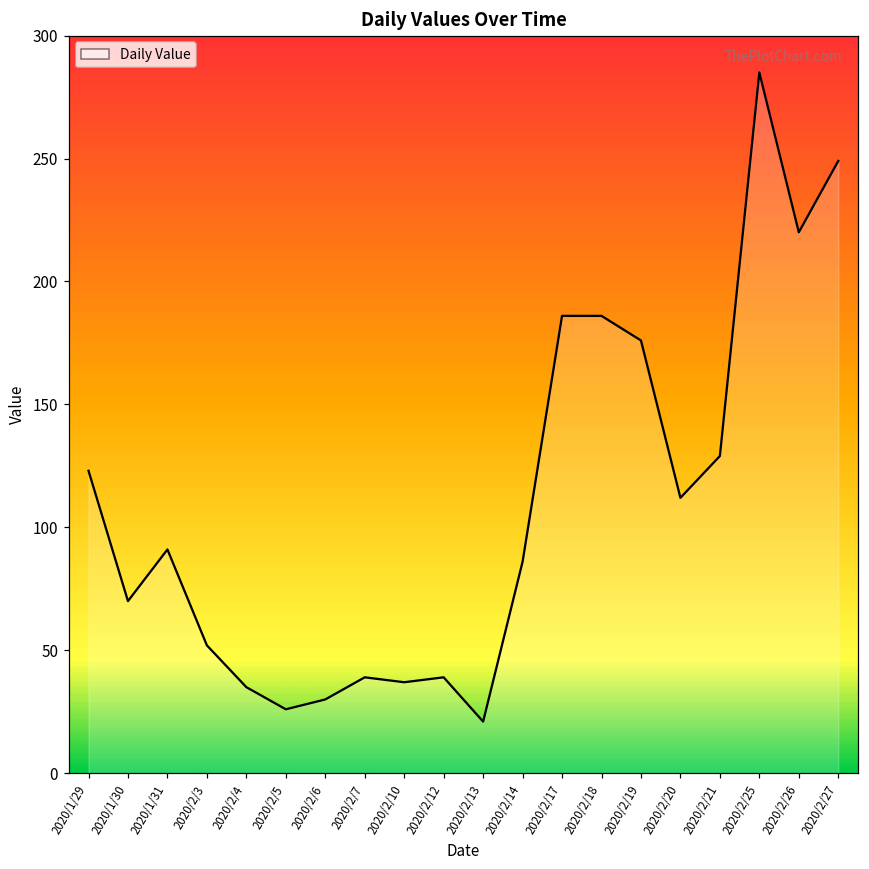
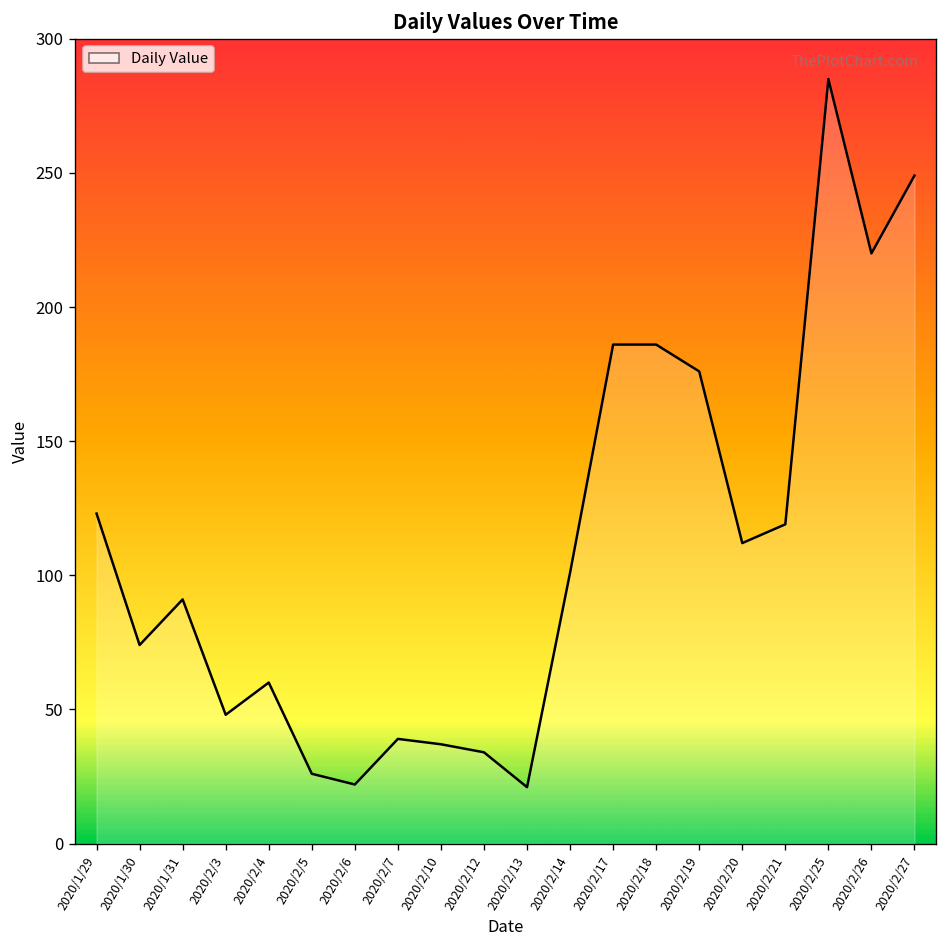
2020/1/30: 70 -> 74
2020/2/3: 52 -> 48
2020/2/4: 35 -> 60
2020/2/6: 30 -> 22
2020/2/12: 39 -> 34
2020/2/14: 86 -> 101
2020/2/21: 129 -> 119
